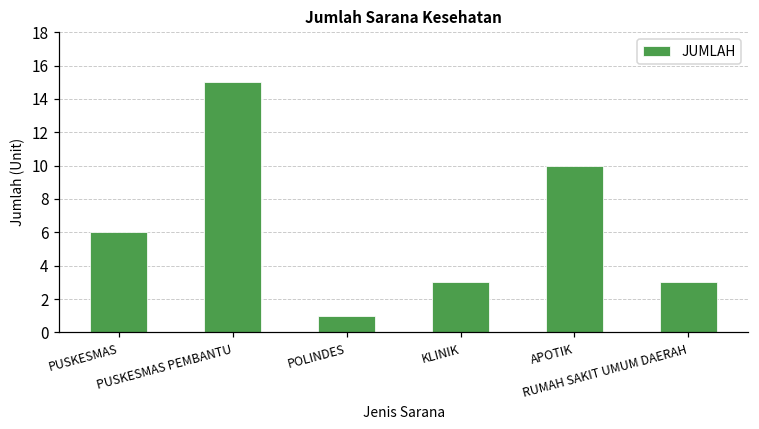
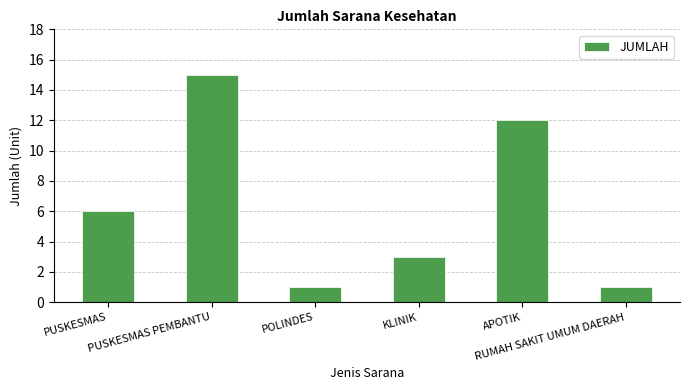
APOTIK: 10 -> 12
RUMAH SAKIT UMUM DAERAH: 3 -> 1
